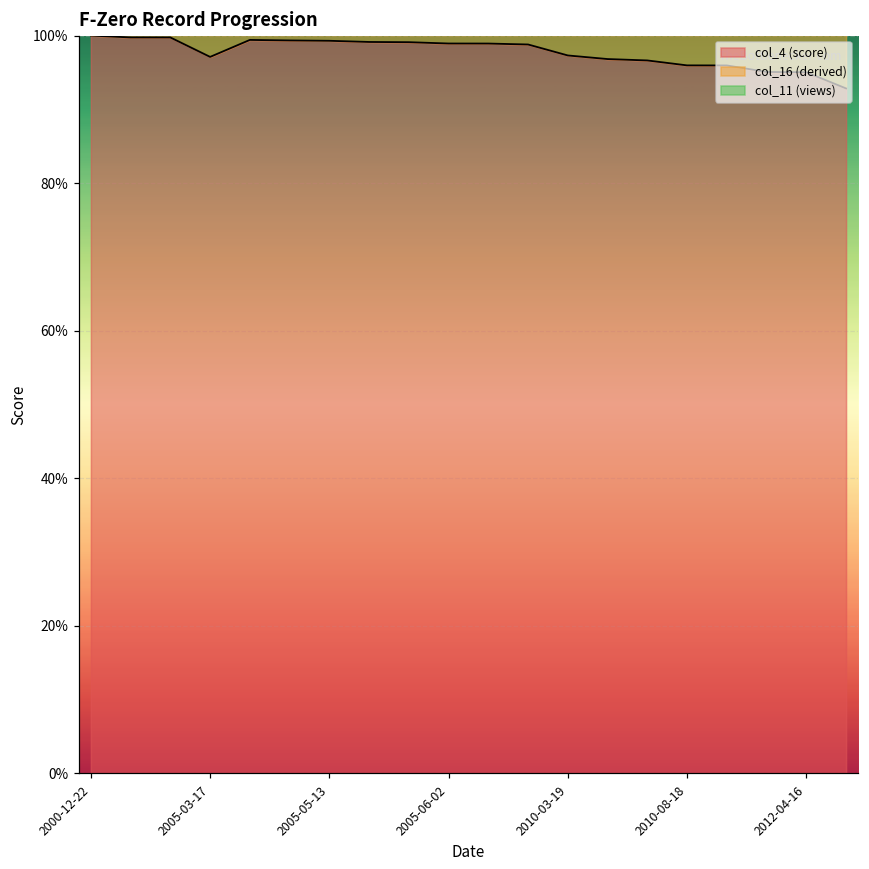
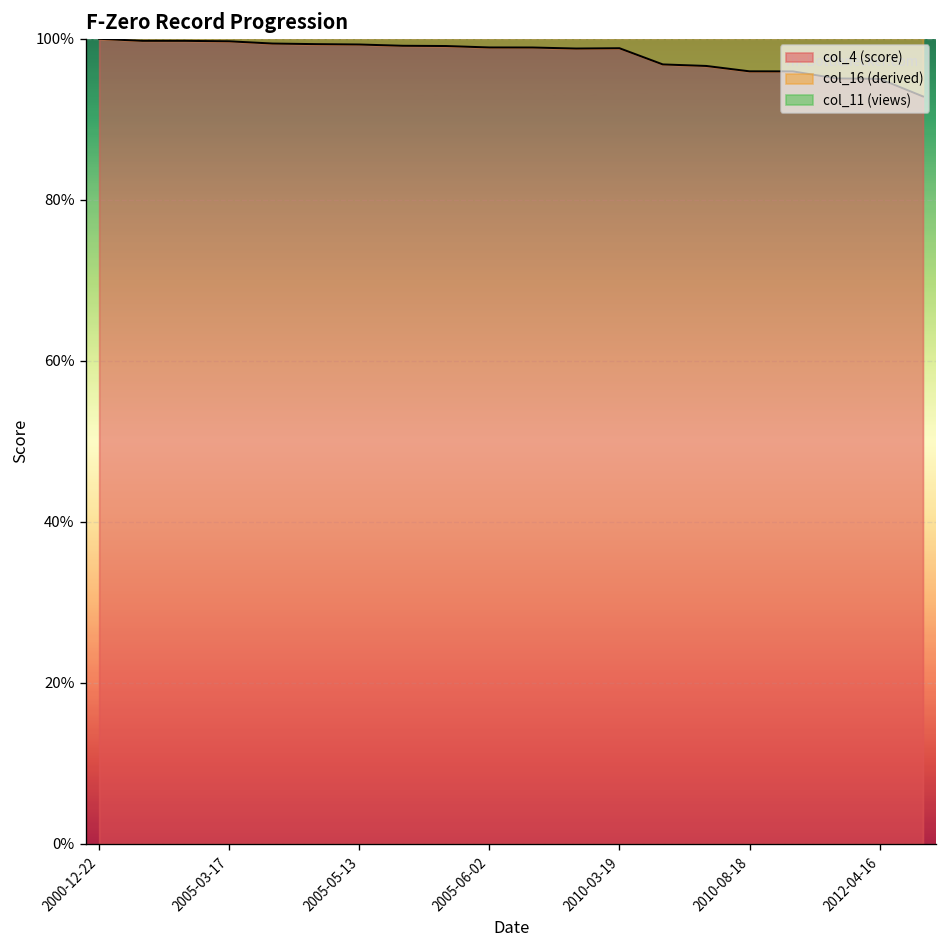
col_4 (score), 2005-03-17: 97% -> 100%
col_4 (score), 2010-03-19: 97% -> 99%
